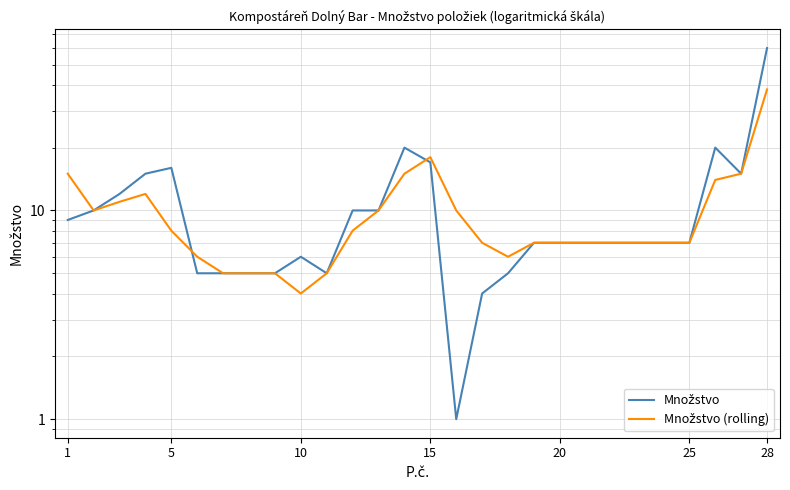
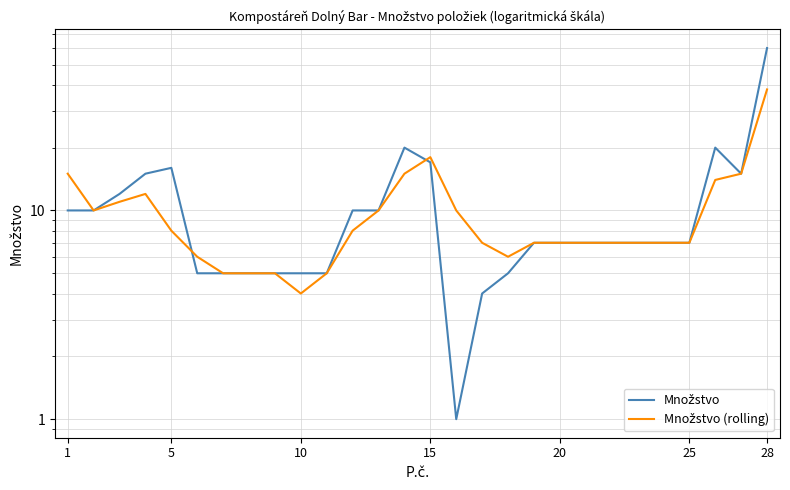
Množstvo, 1: 9 -> 10
Množstvo, 10: 6 -> 5
